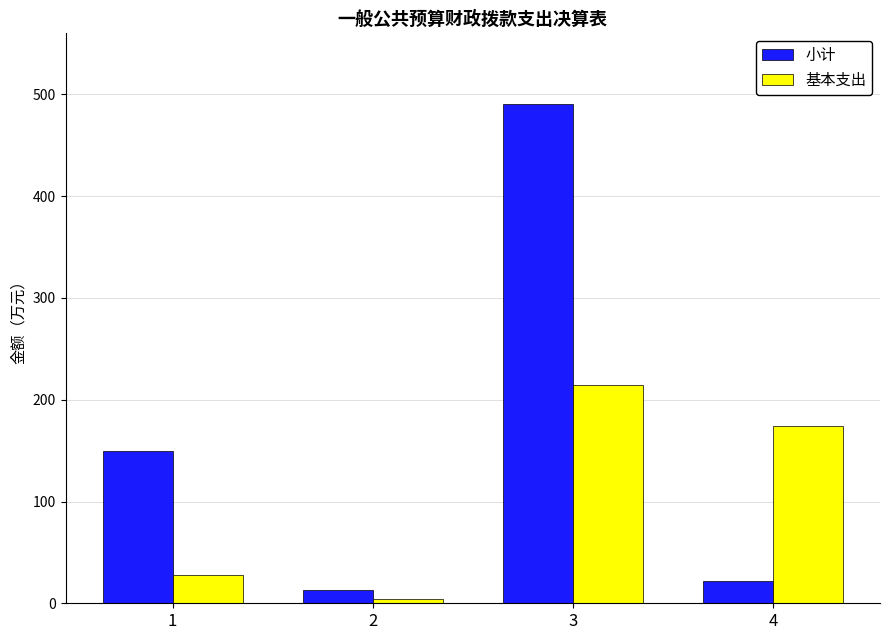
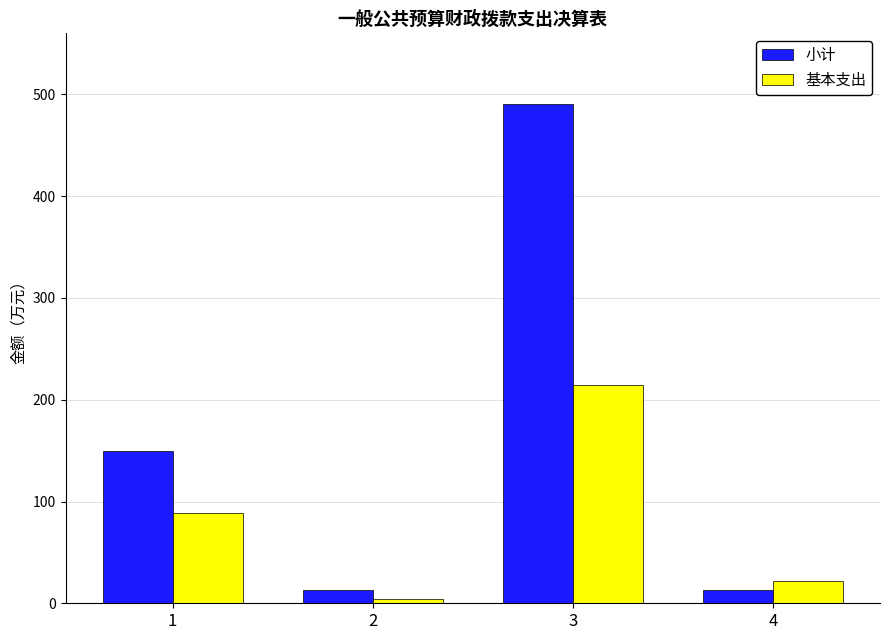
基本支出, 1: 27 -> 88
小计, 4: 22 -> 13
基本支出, 4: 174 -> 22
